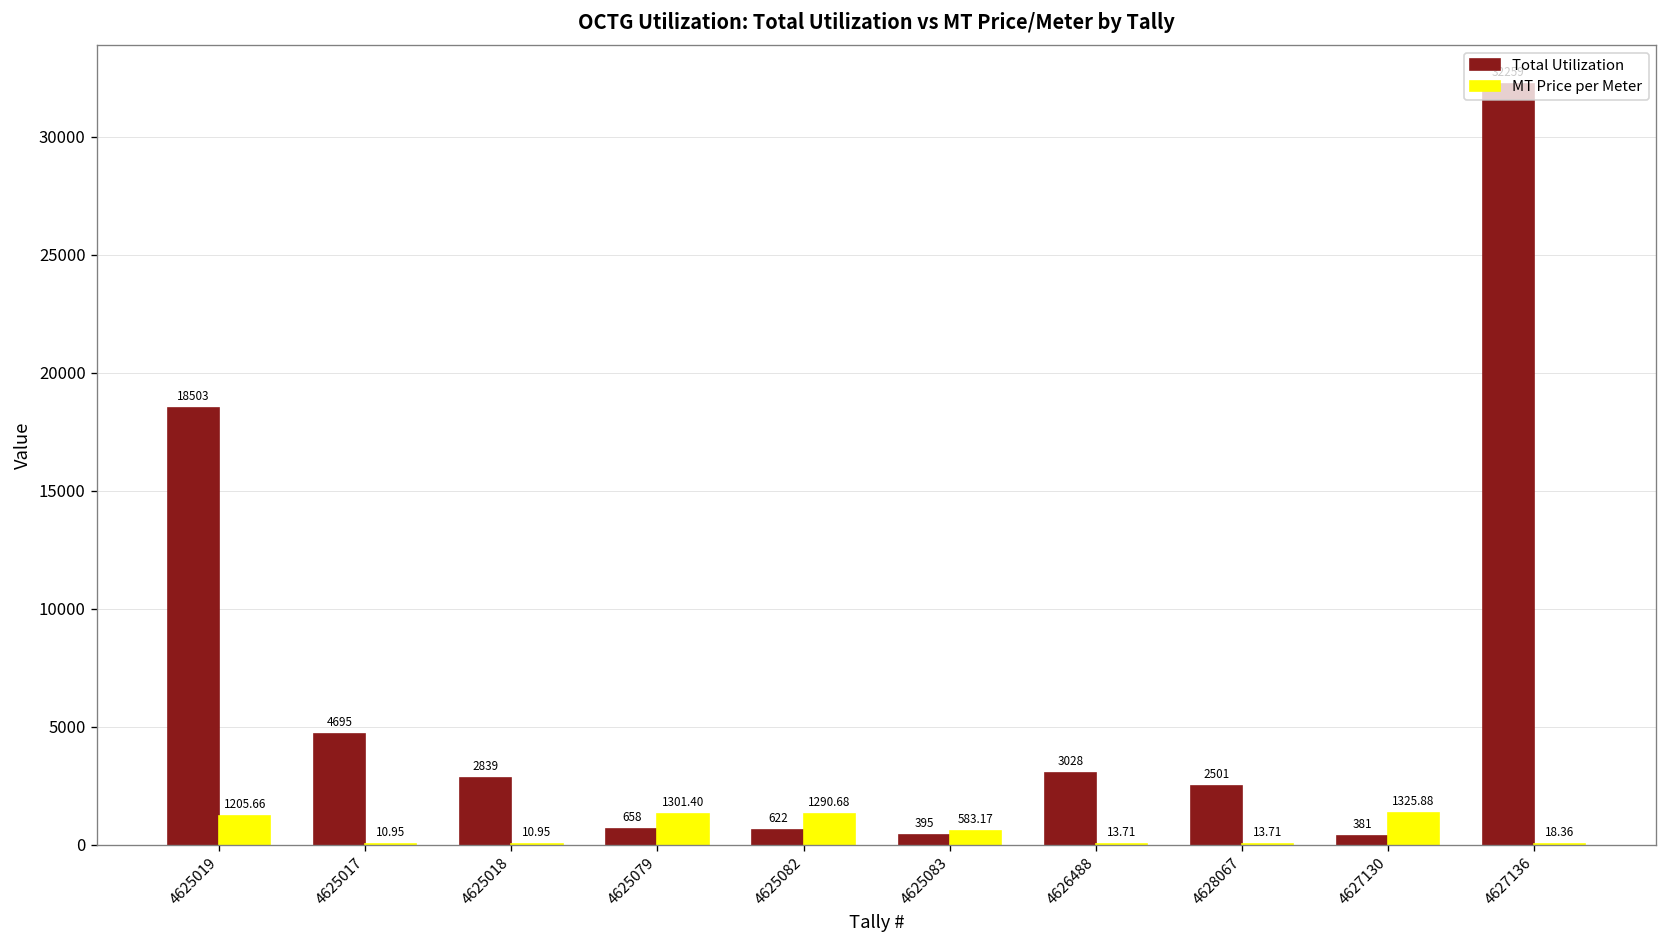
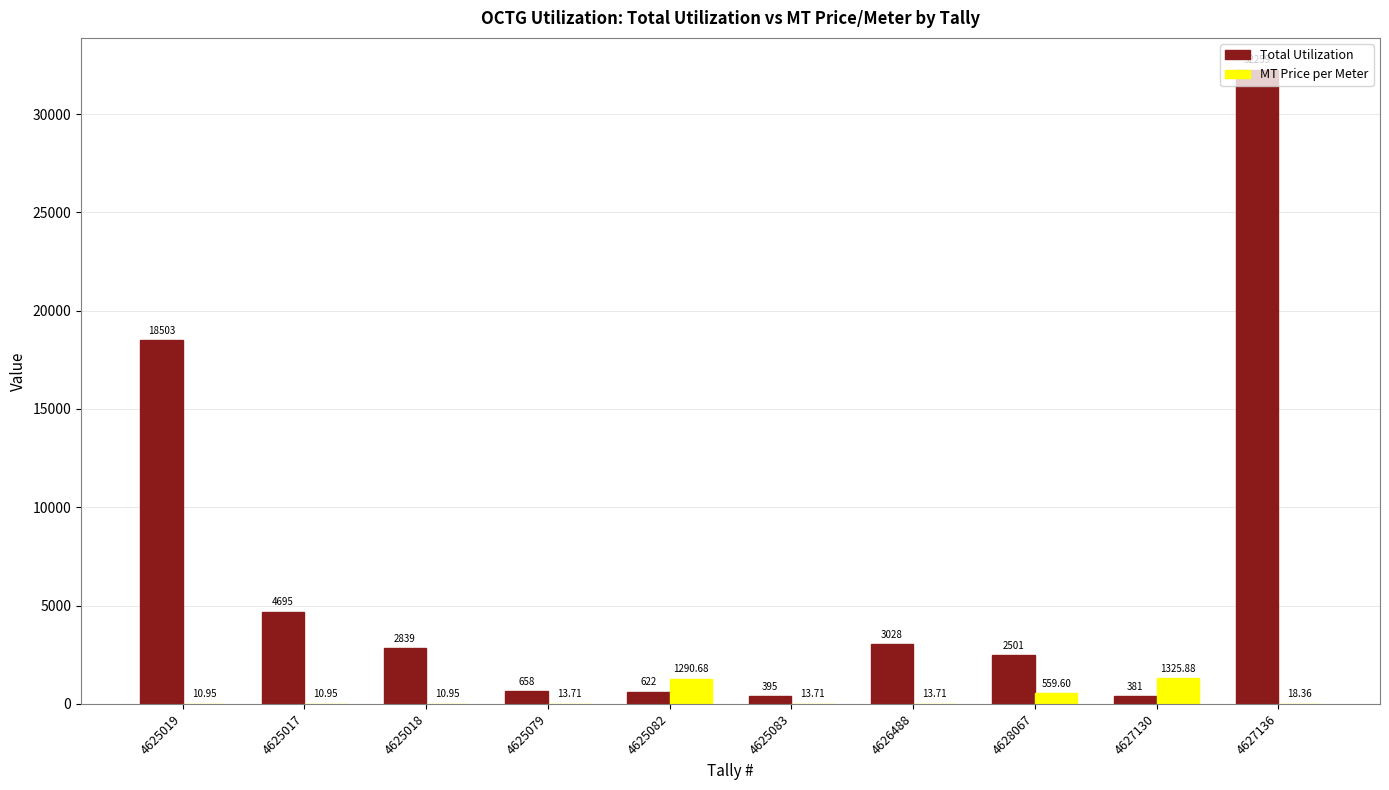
MT Price per Meter, 4625019: 1205.66 -> 10.95
MT Price per Meter, 4625079: 1301.40 -> 13.71
MT Price per Meter, 4625083: 583.17 -> 13.71
MT Price per Meter, 4628067: 13.71 -> 559.60
